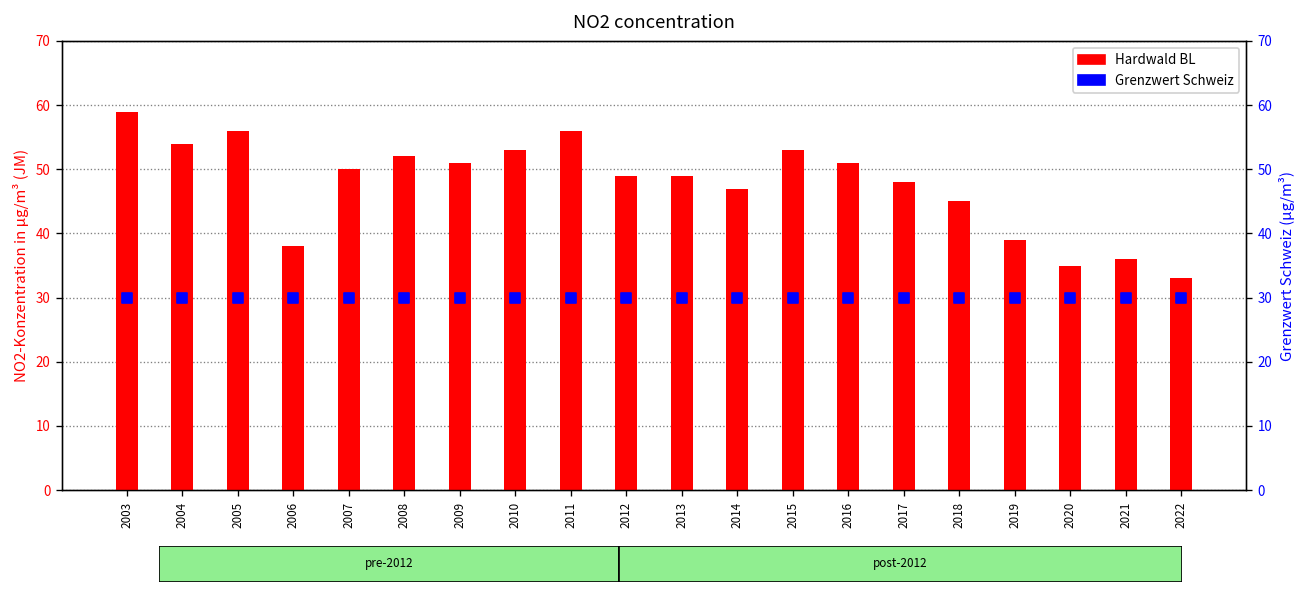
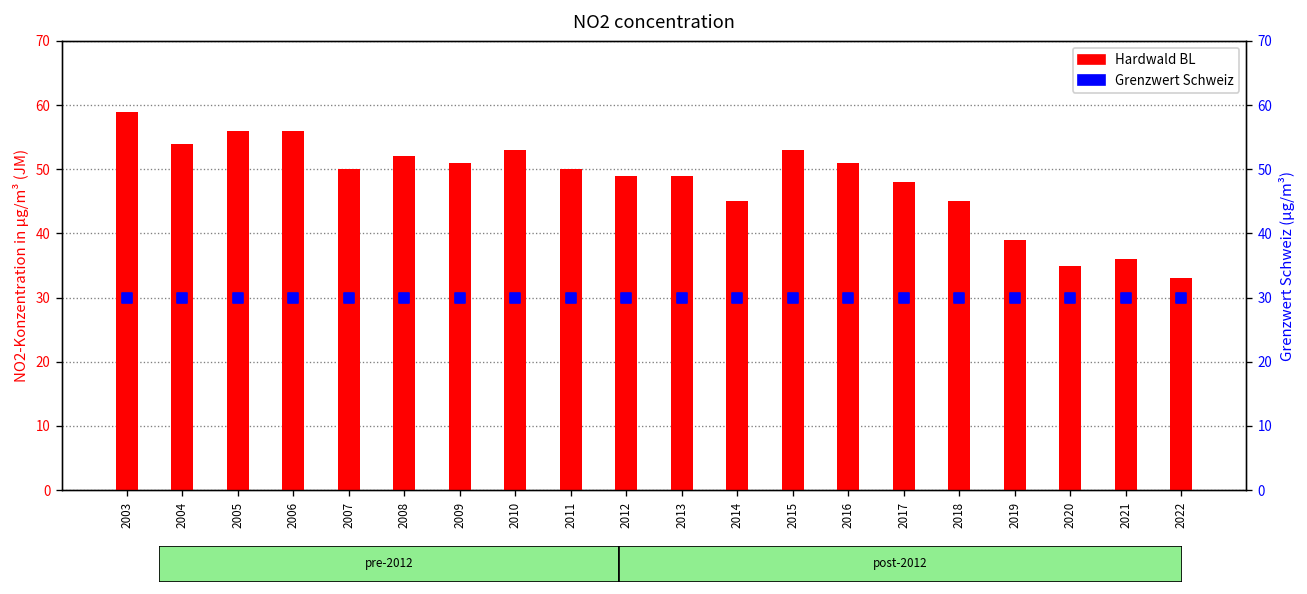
Hardwald BL, 2006: 38 -> 56
Hardwald BL, 2011: 56 -> 50
Hardwald BL, 2014: 47 -> 45
